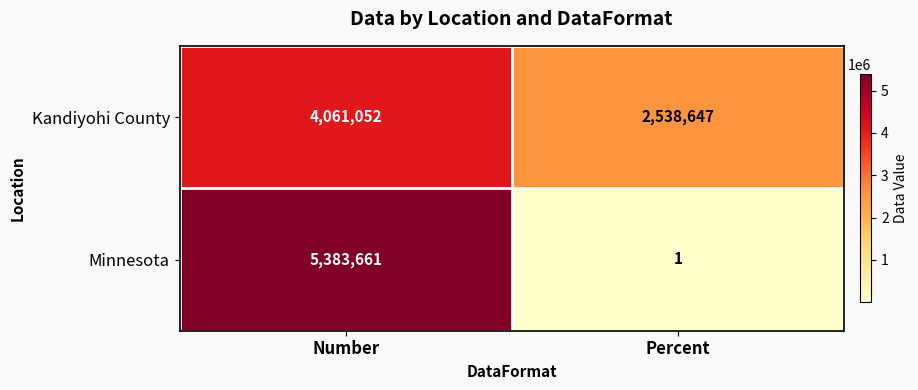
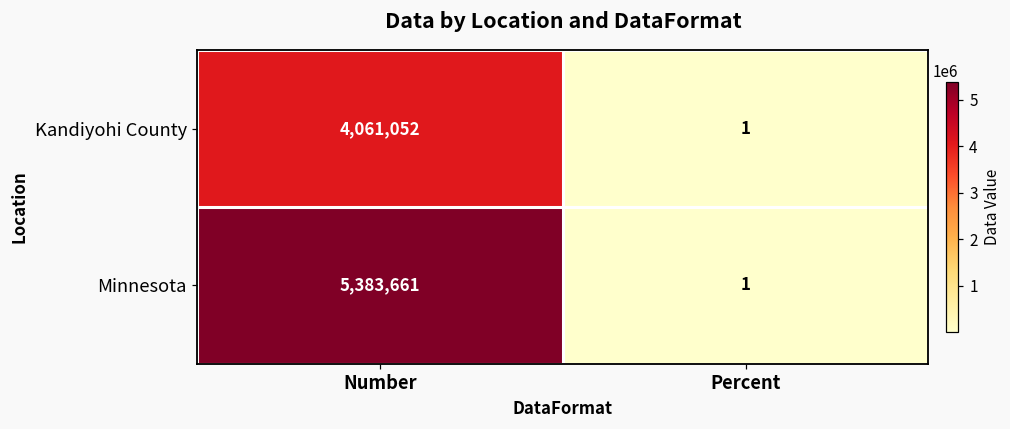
Kandiyohi County, Percent: 2,538,647 -> 1
